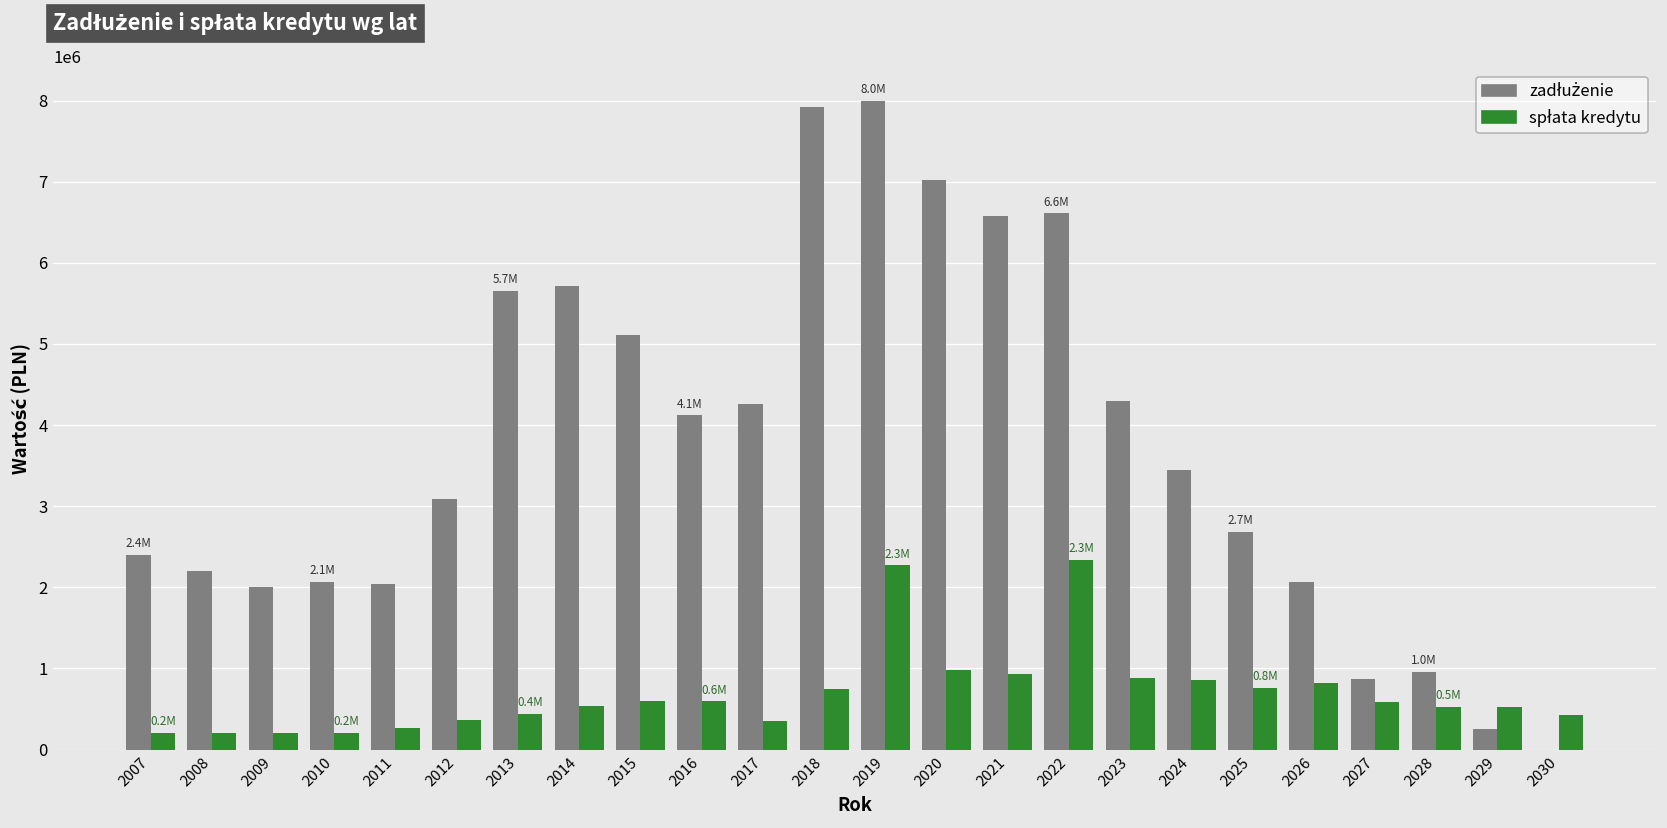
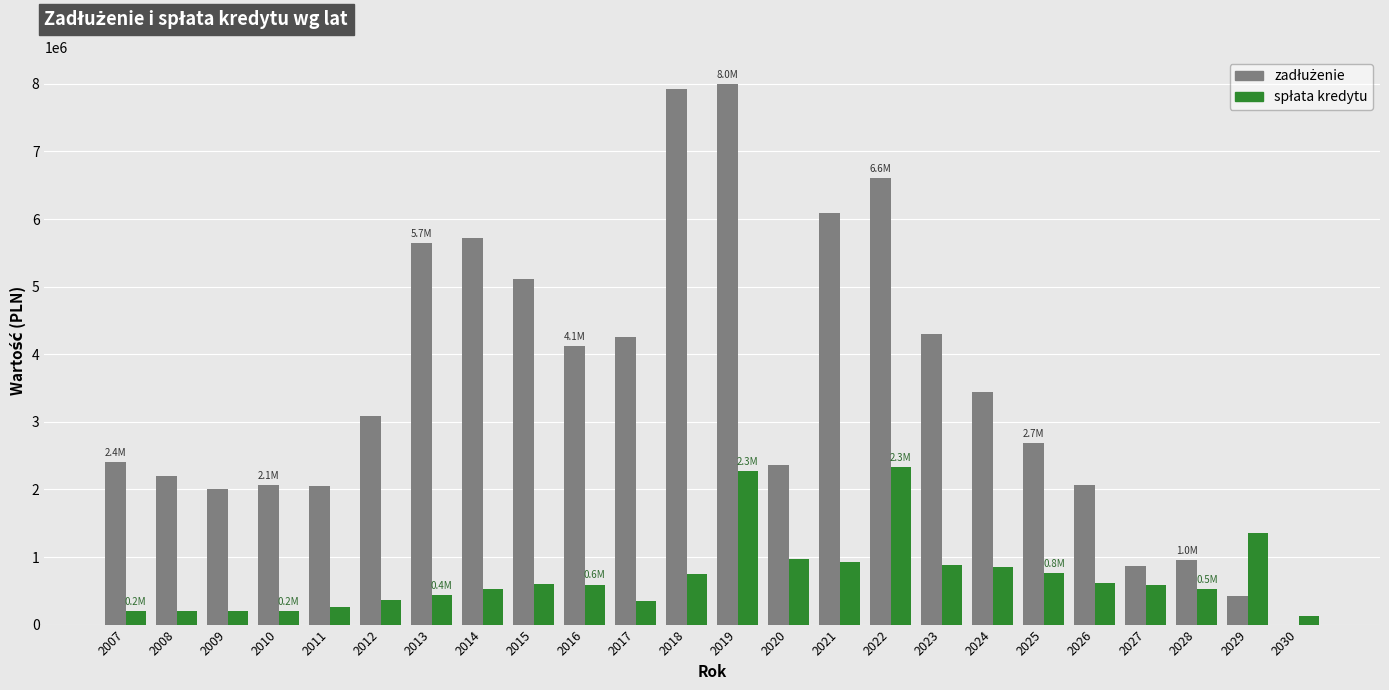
zadłużenie, 2020: 7000000 -> 2400000
zadłużenie, 2021: 6600000 -> 6100000
spłata kredytu, 2026: 800000 -> 600000
zadłużenie, 2029: 300000 -> 400000
spłata kredytu, 2029: 500000 -> 1400000
spłata kredytu, 2030: 400000 -> 100000
